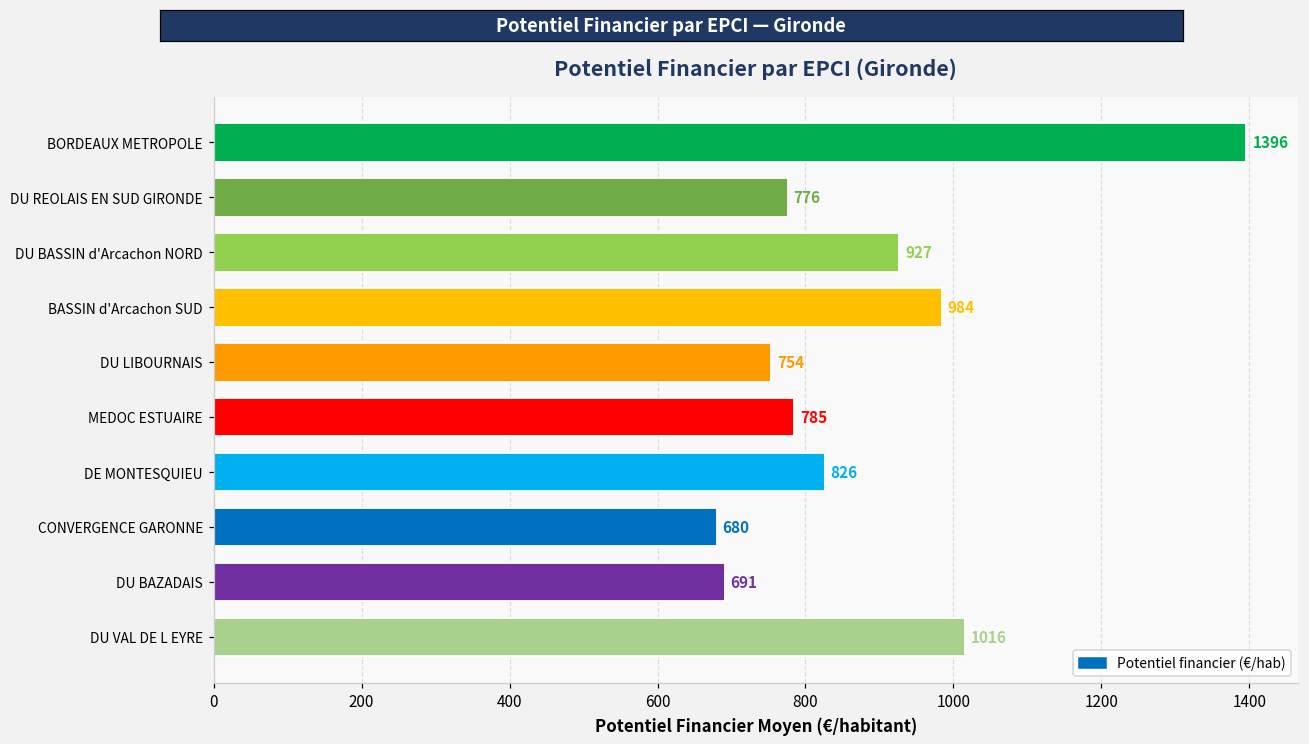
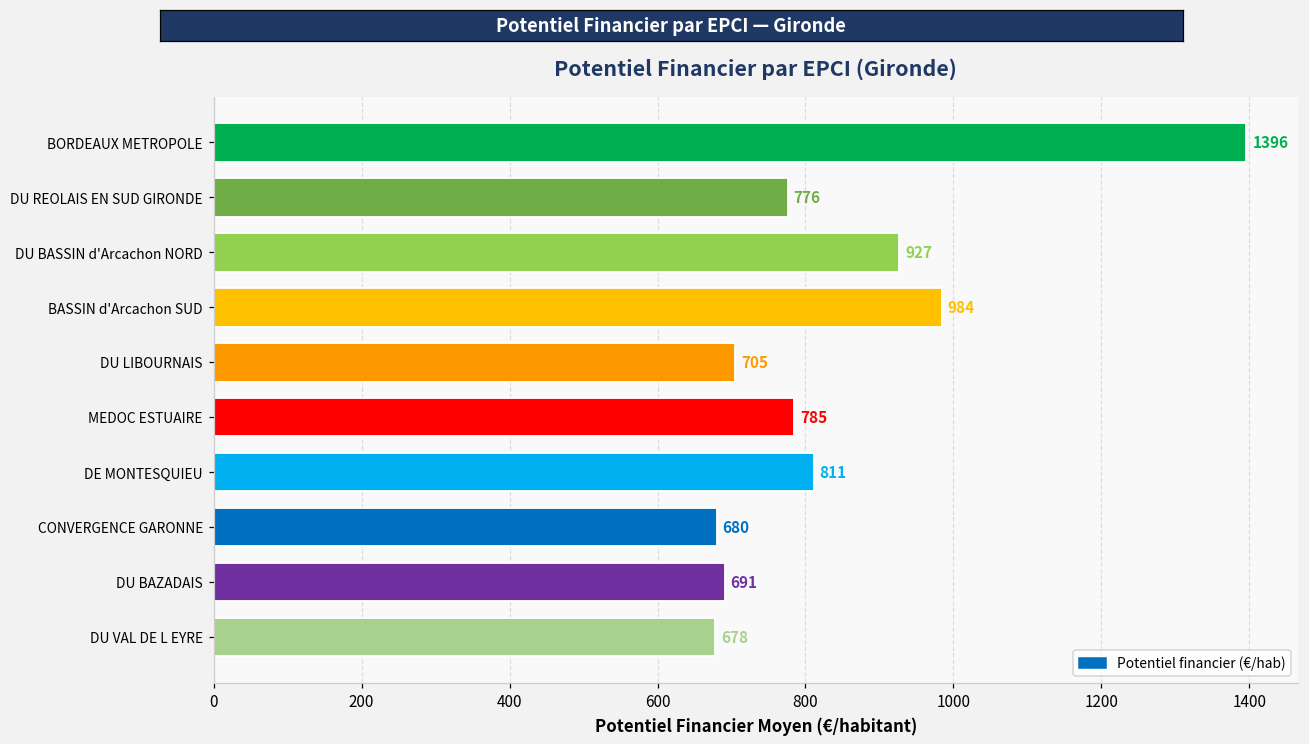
DU LIBOURNAIS: 754 -> 705
DE MONTESQUIEU: 826 -> 811
DU VAL DE L EYRE: 1016 -> 678
